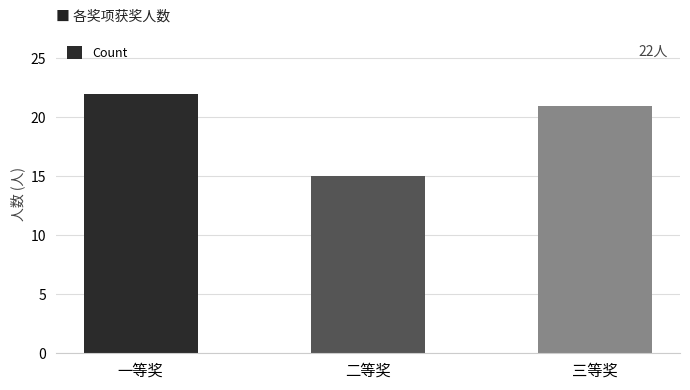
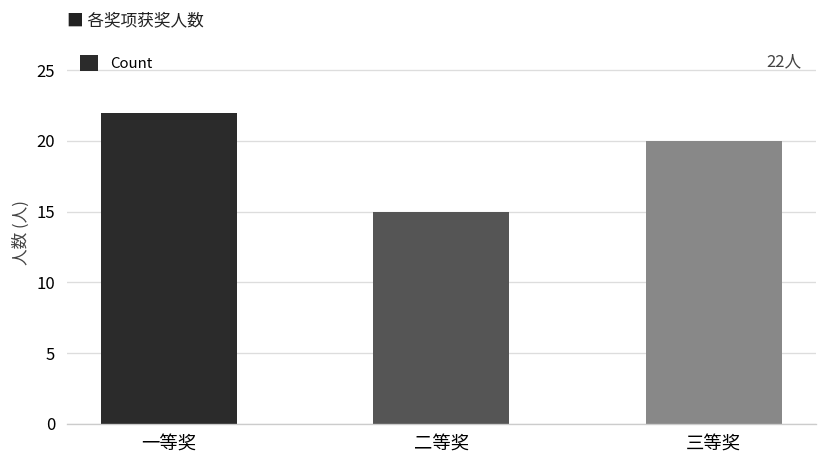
三等奖: 21 -> 20
